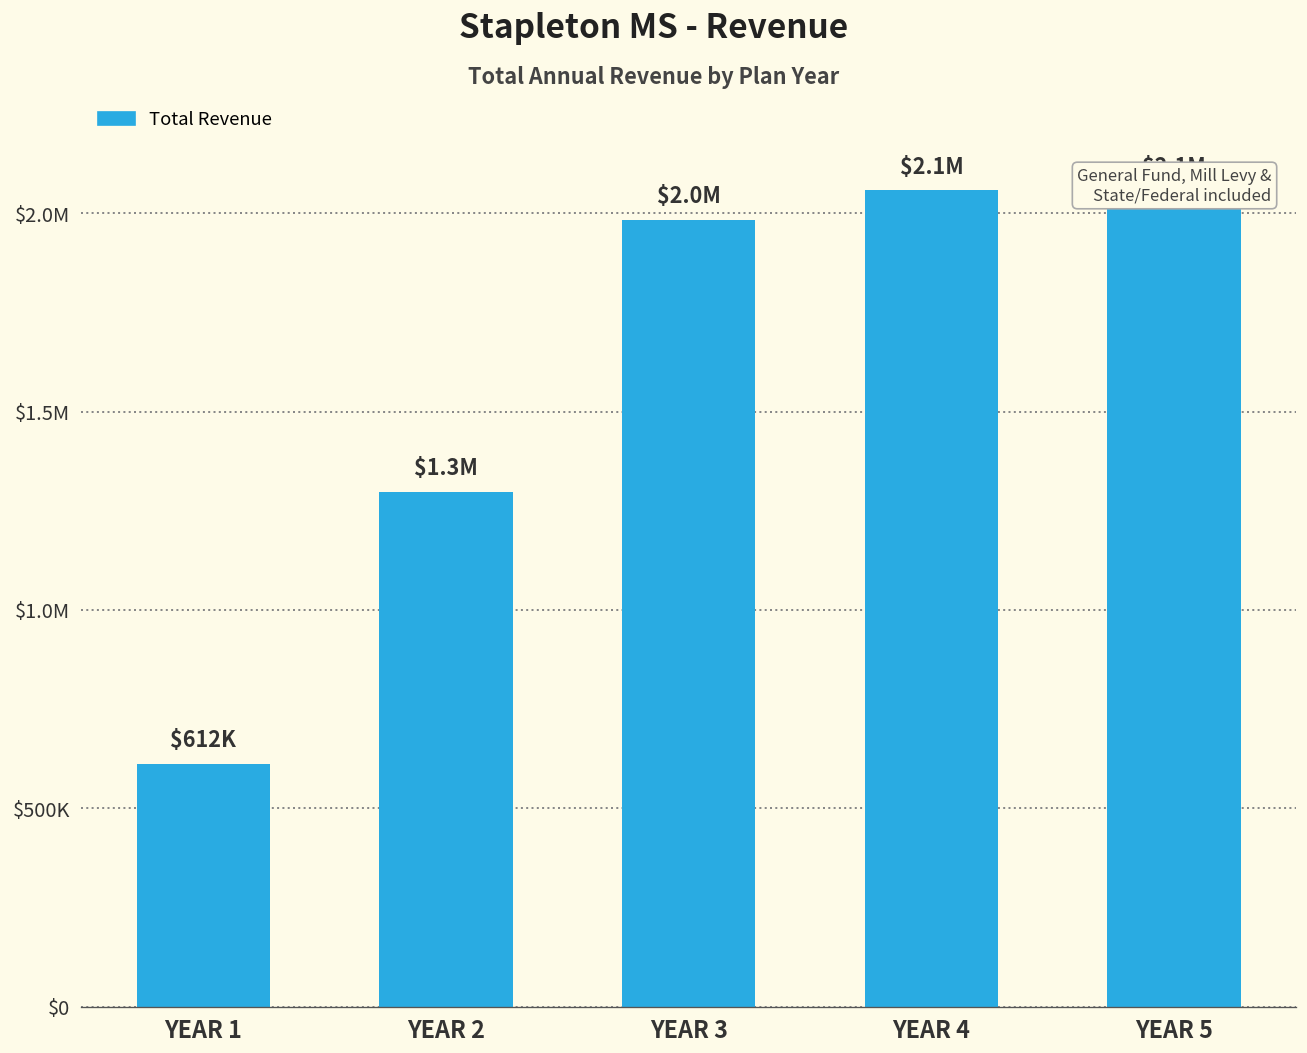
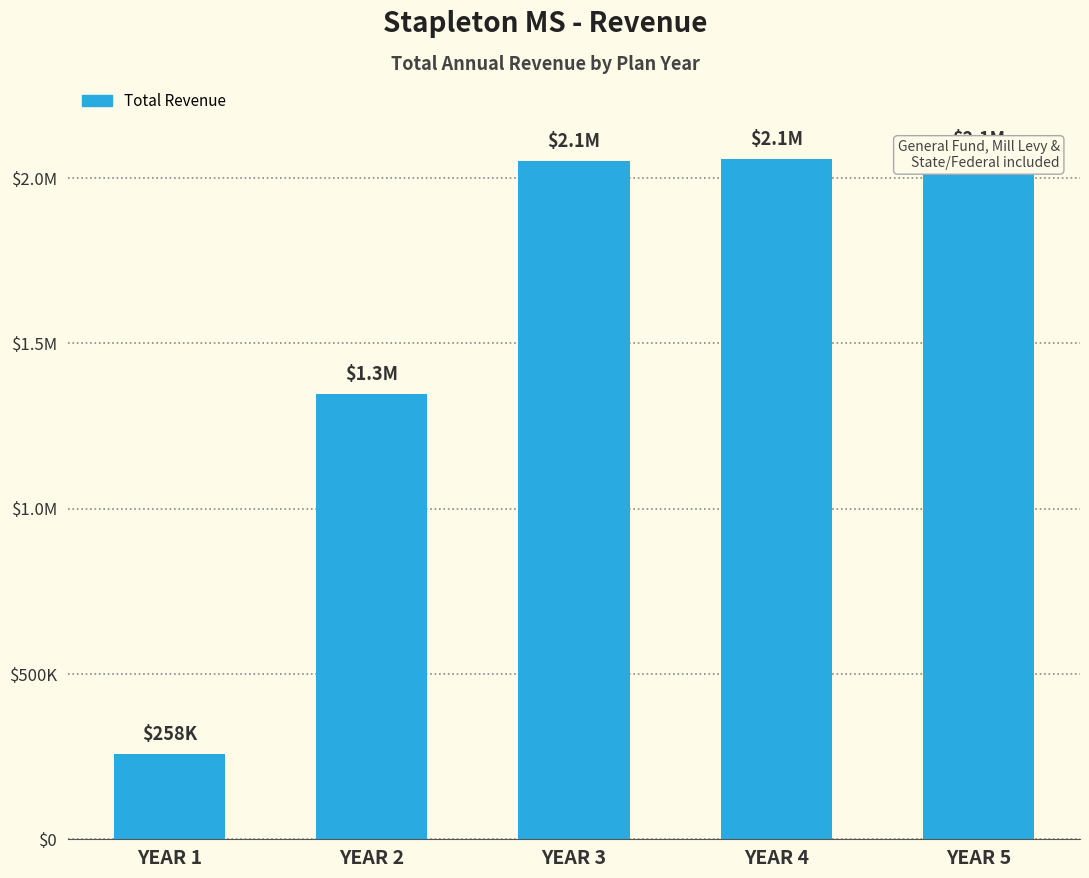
YEAR 1: $612K -> $258K
YEAR 2: $1300000 -> $1350000
YEAR 3: $2.0M -> $2.1M
